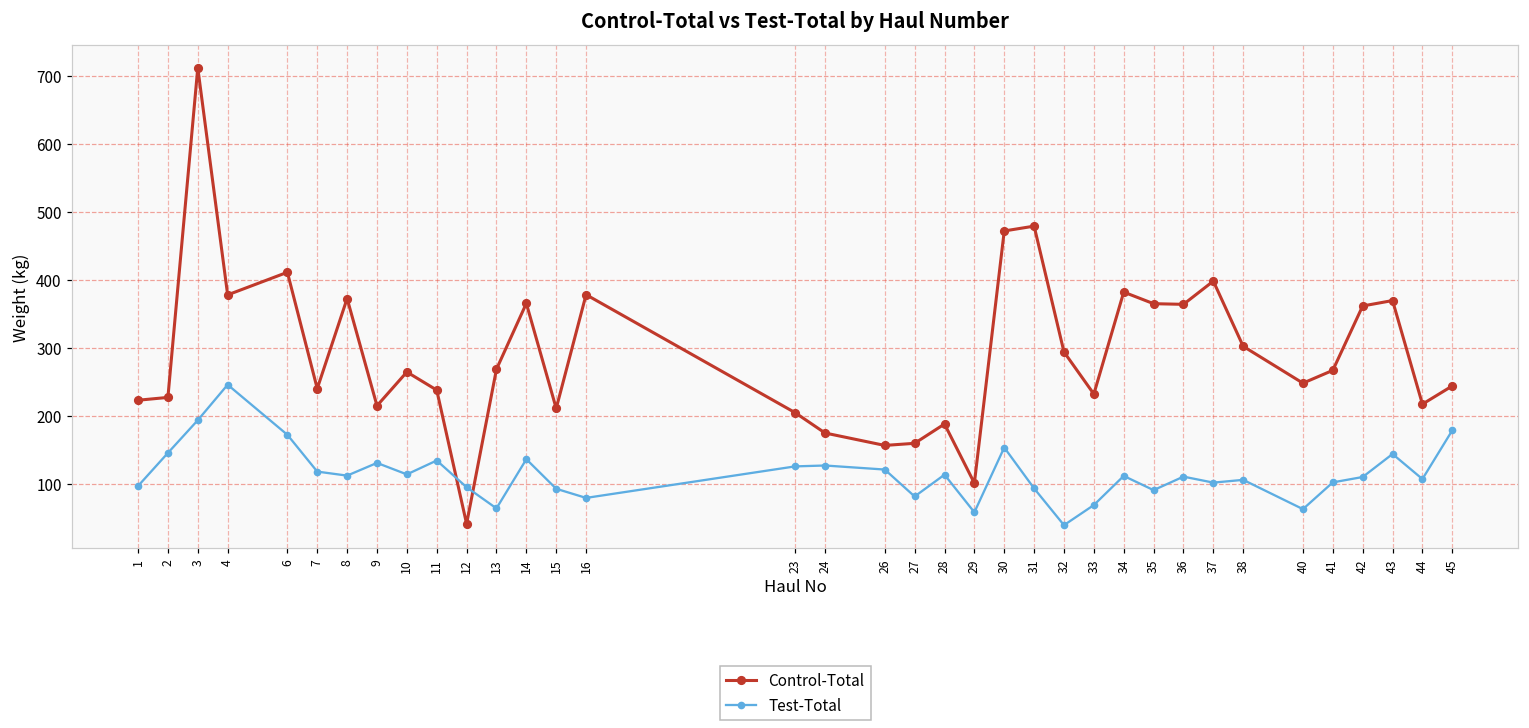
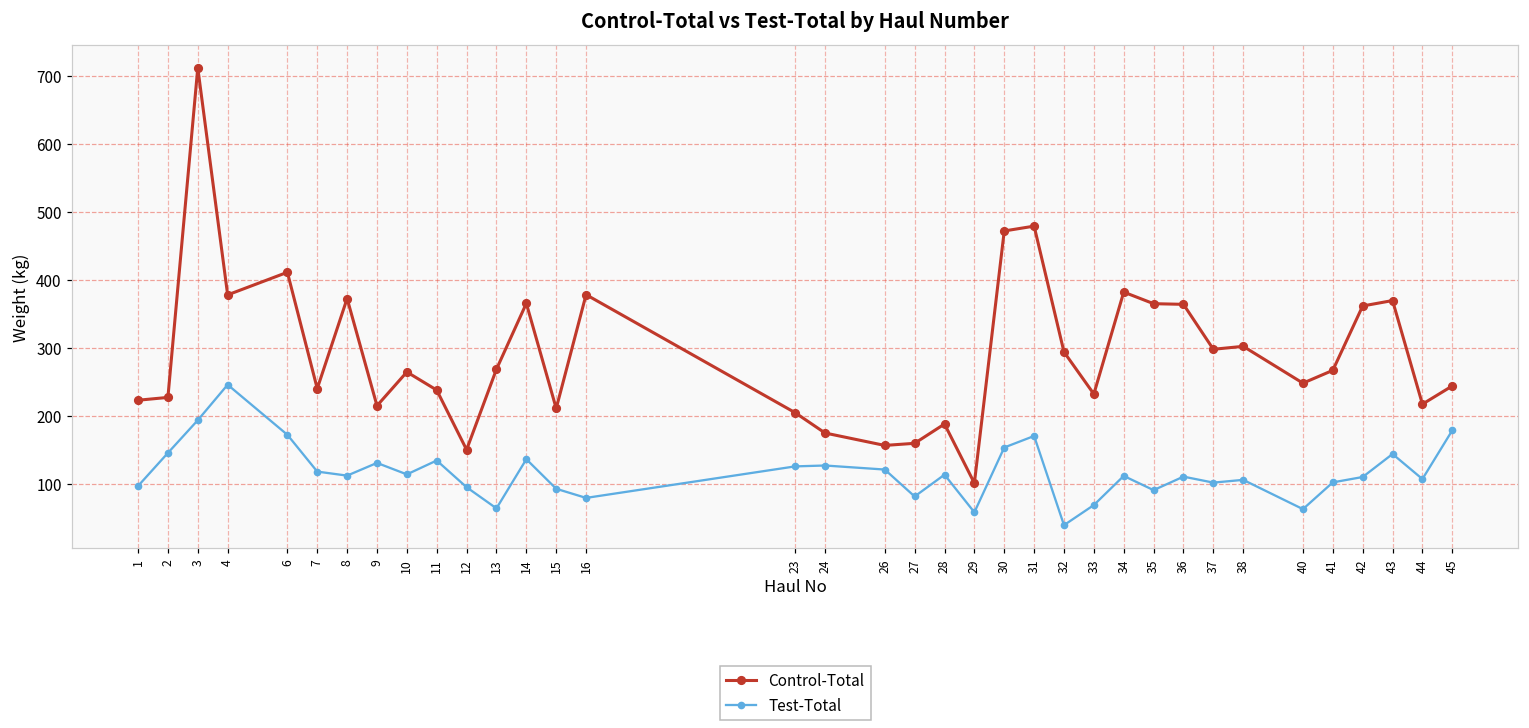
Control-Total, 12: 40 -> 150
Test-Total, 31: 90 -> 170
Control-Total, 37: 400 -> 300
